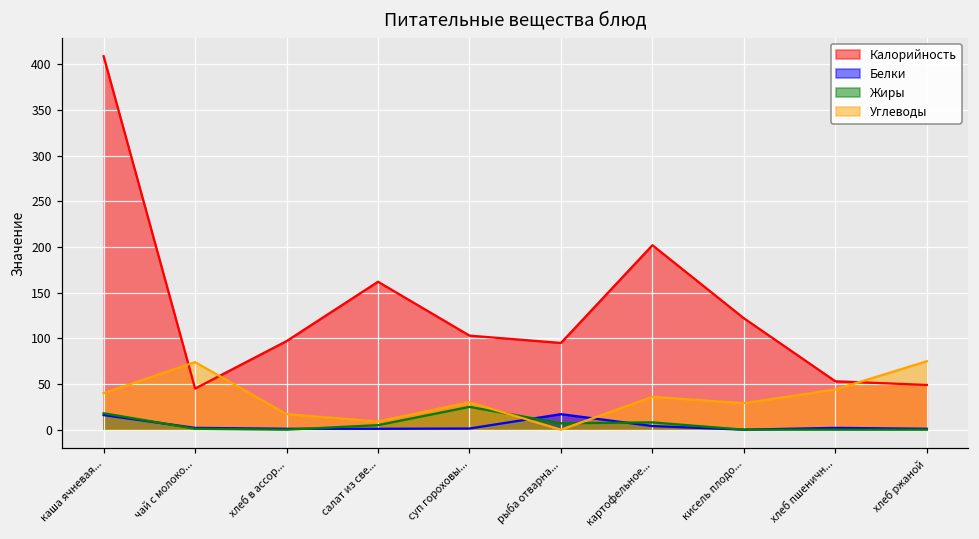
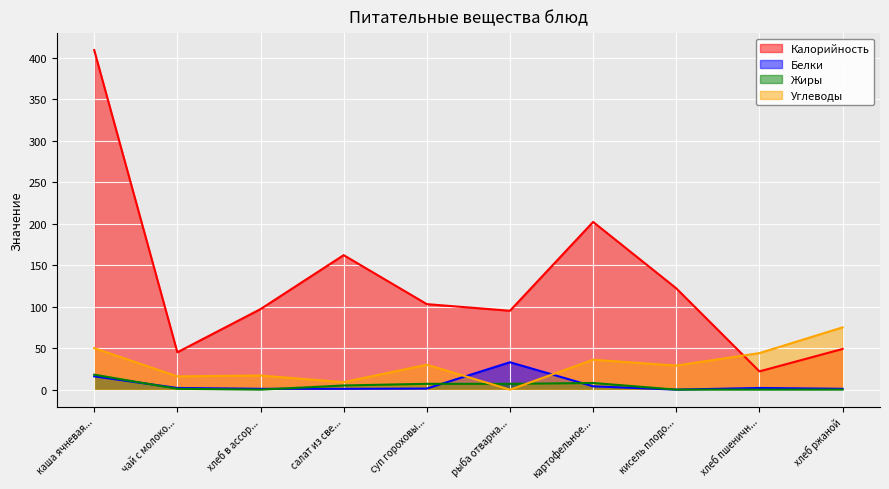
Углеводы, каша ячневая...: 40 -> 50
Углеводы, чай с молоко...: 70 -> 20
Жиры, суп гороховы...: 30 -> 10
Белки, рыба отварна...: 20 -> 30
Калорийность, хлеб пшеничн...: 50 -> 20
